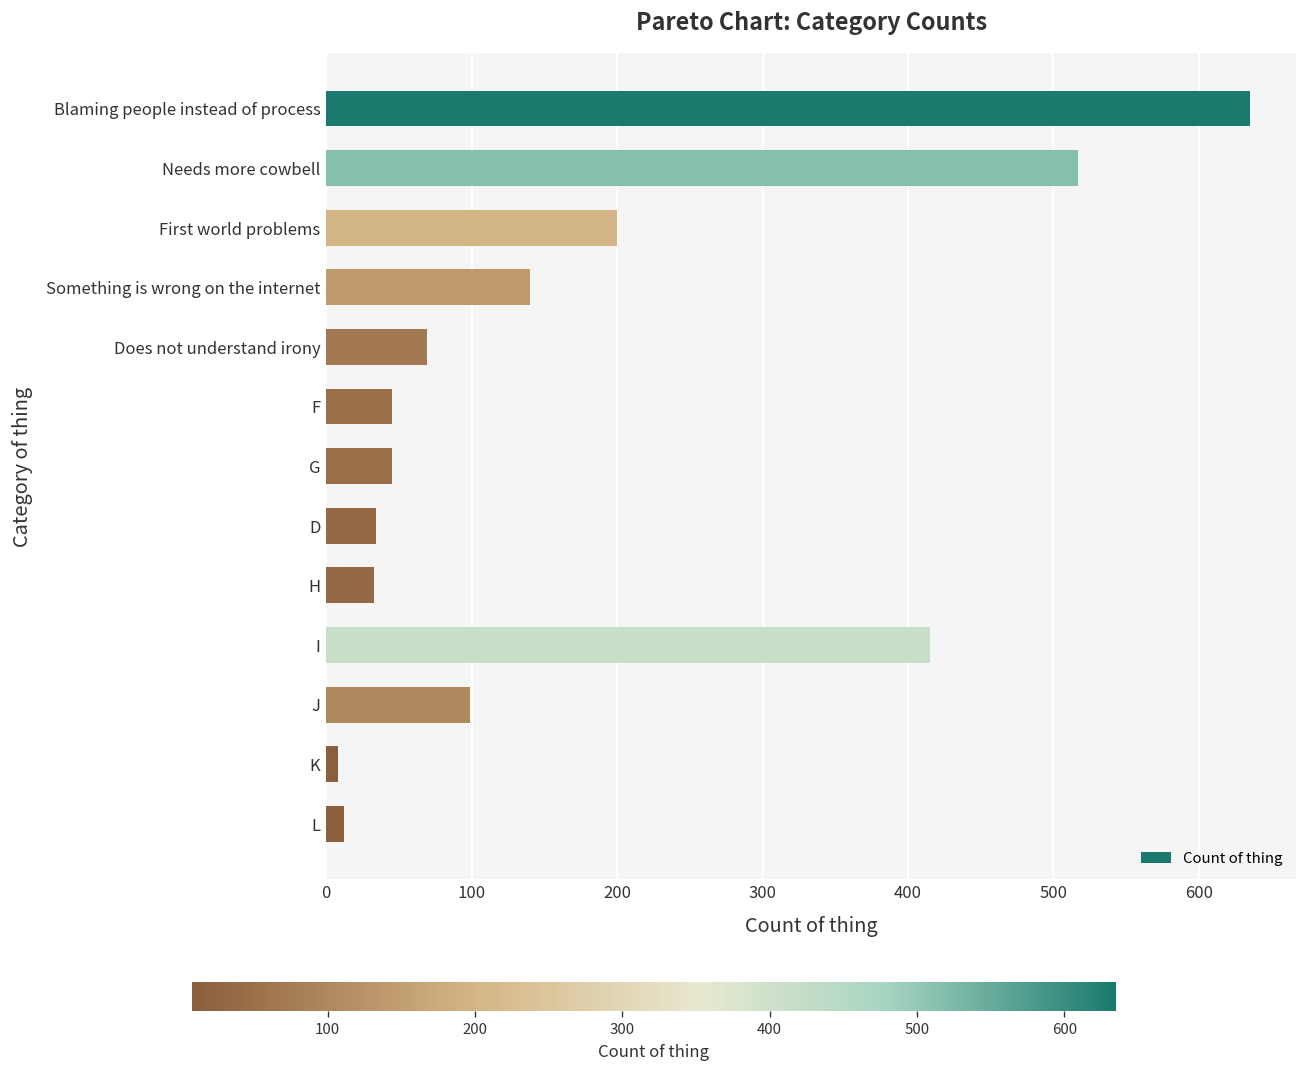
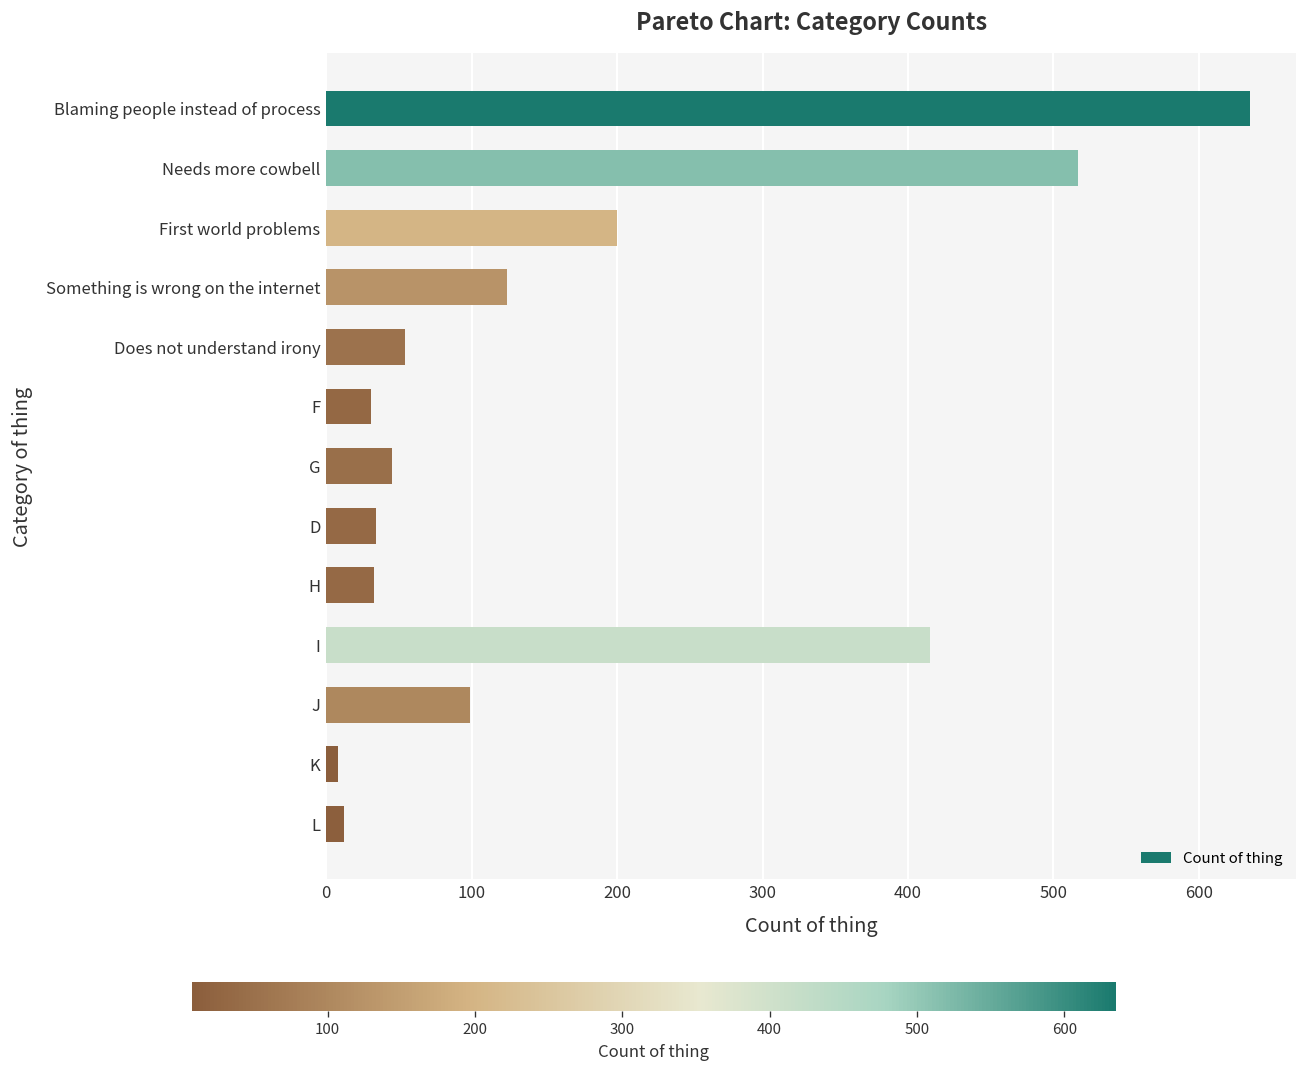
Something is wrong on the internet: 140 -> 124
Does not understand irony: 69 -> 54
F: 45 -> 31
